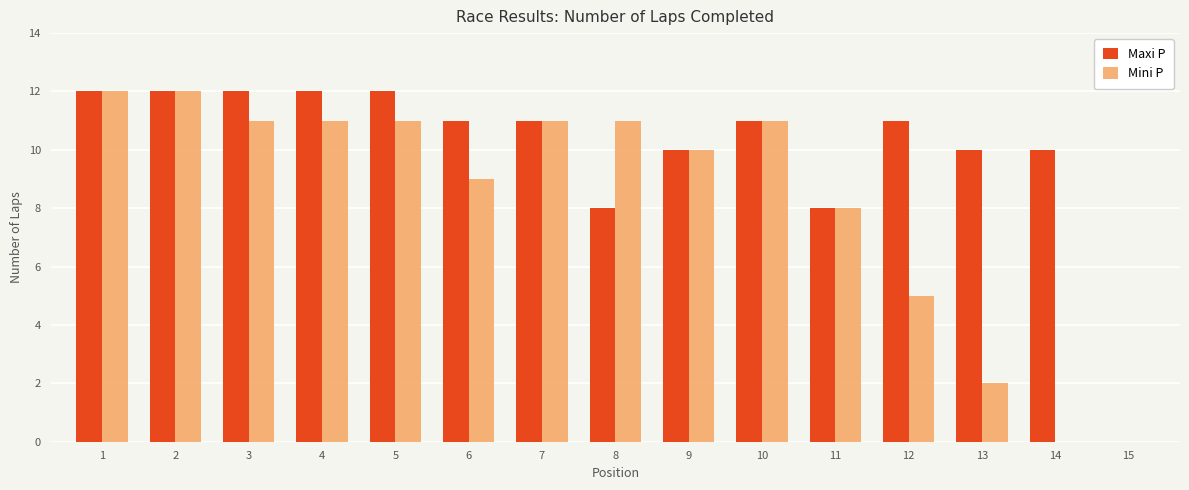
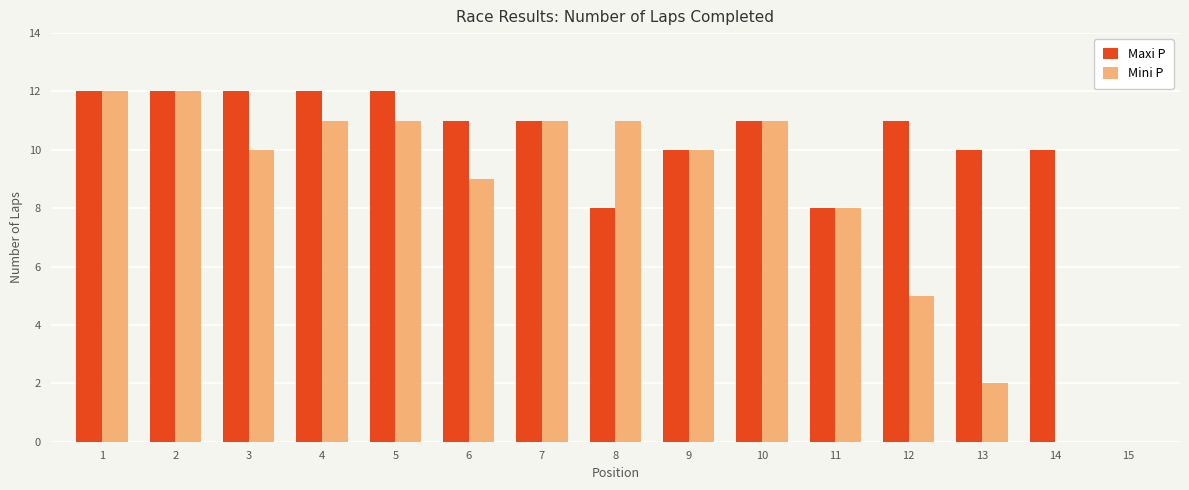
Mini P, 3: 11 -> 10
